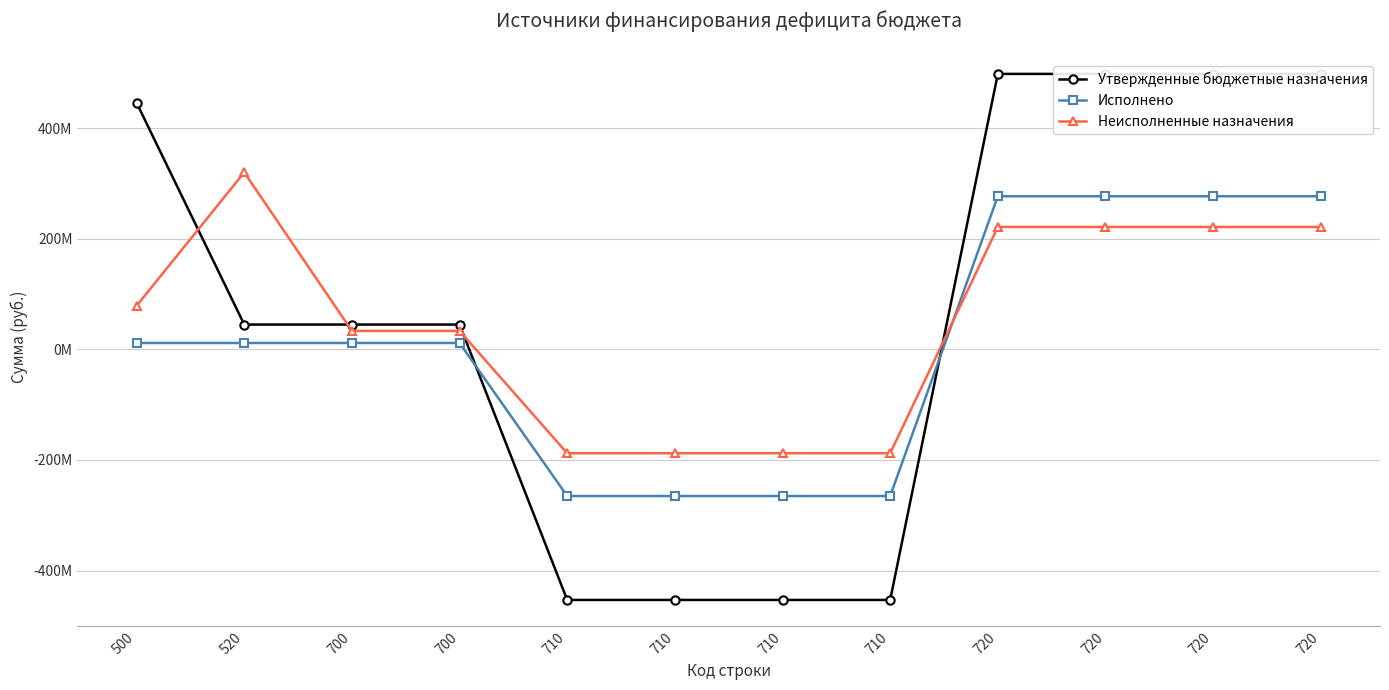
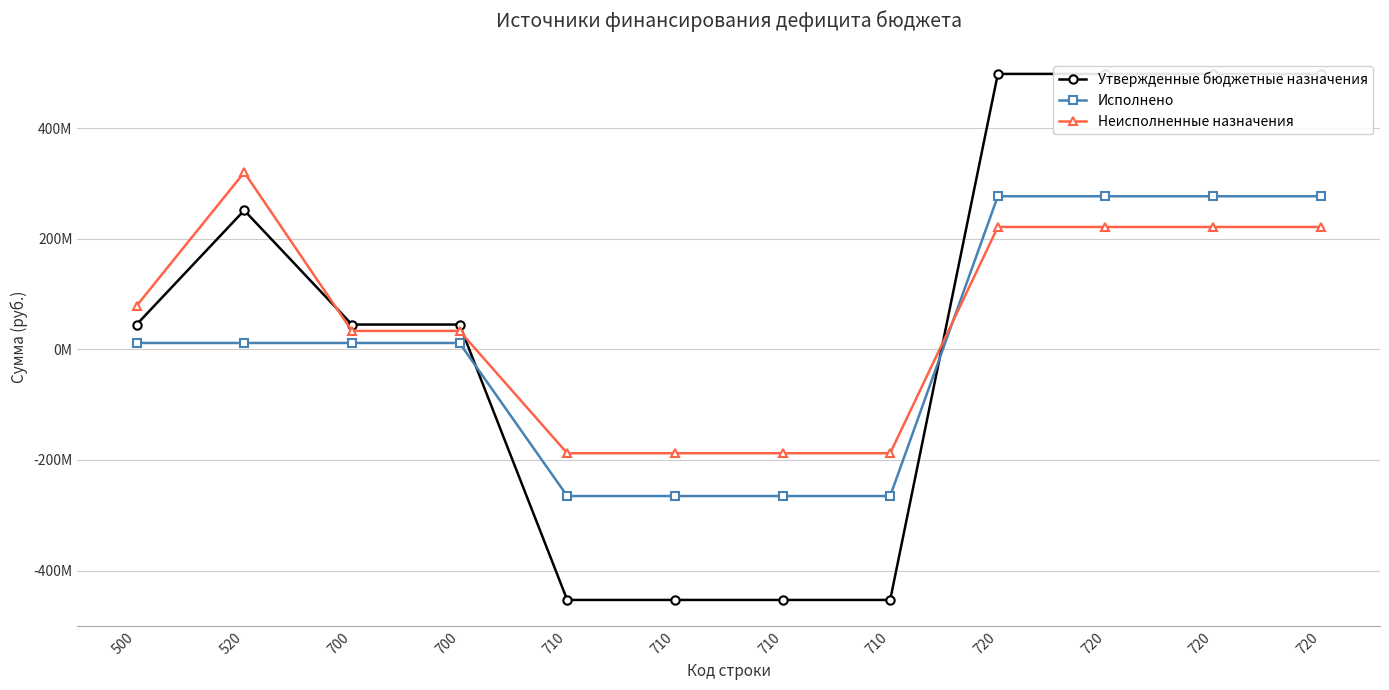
Утвержденные бюджетные назначения, 500: 450000000 -> 40000000
Утвержденные бюджетные назначения, 520: 40000000 -> 250000000
